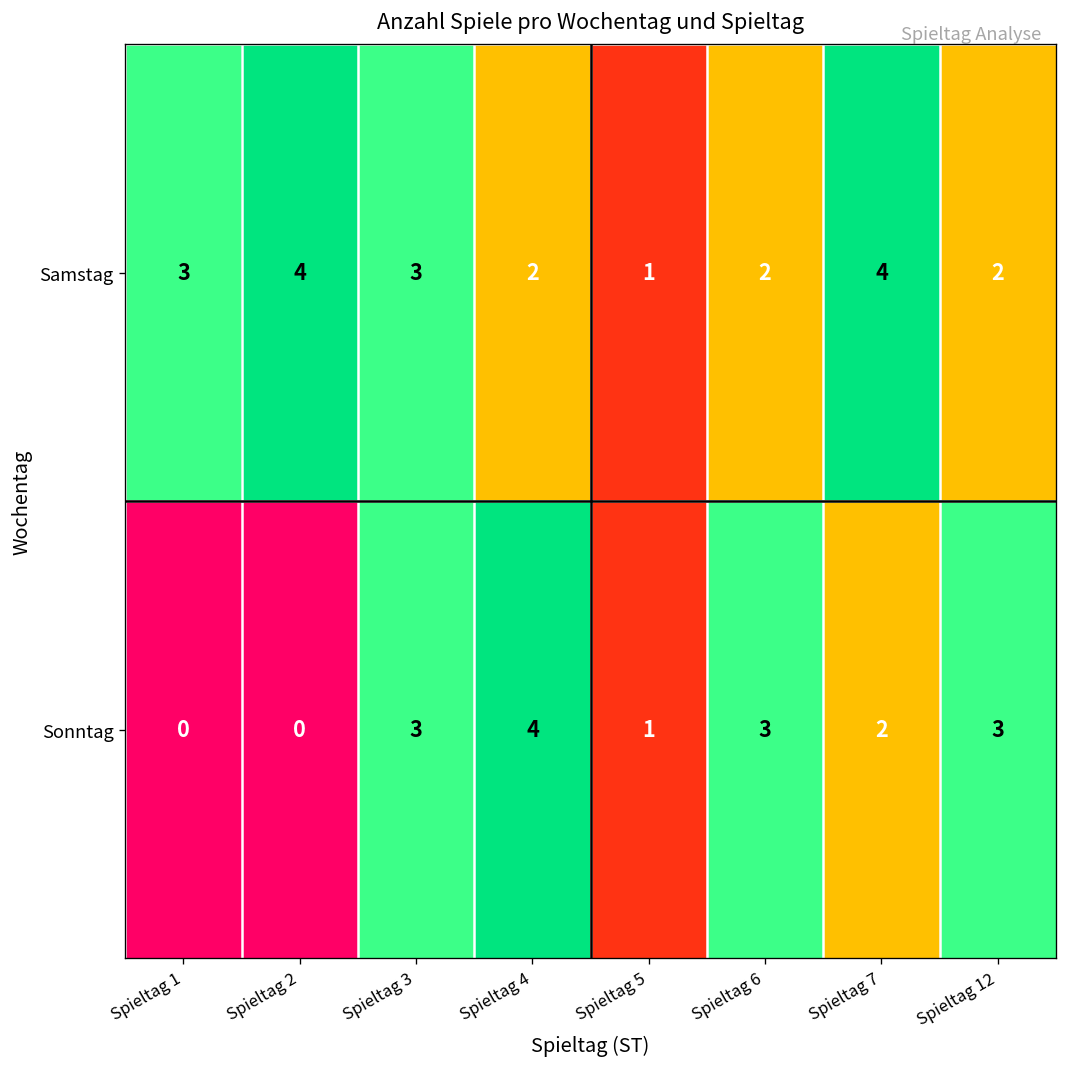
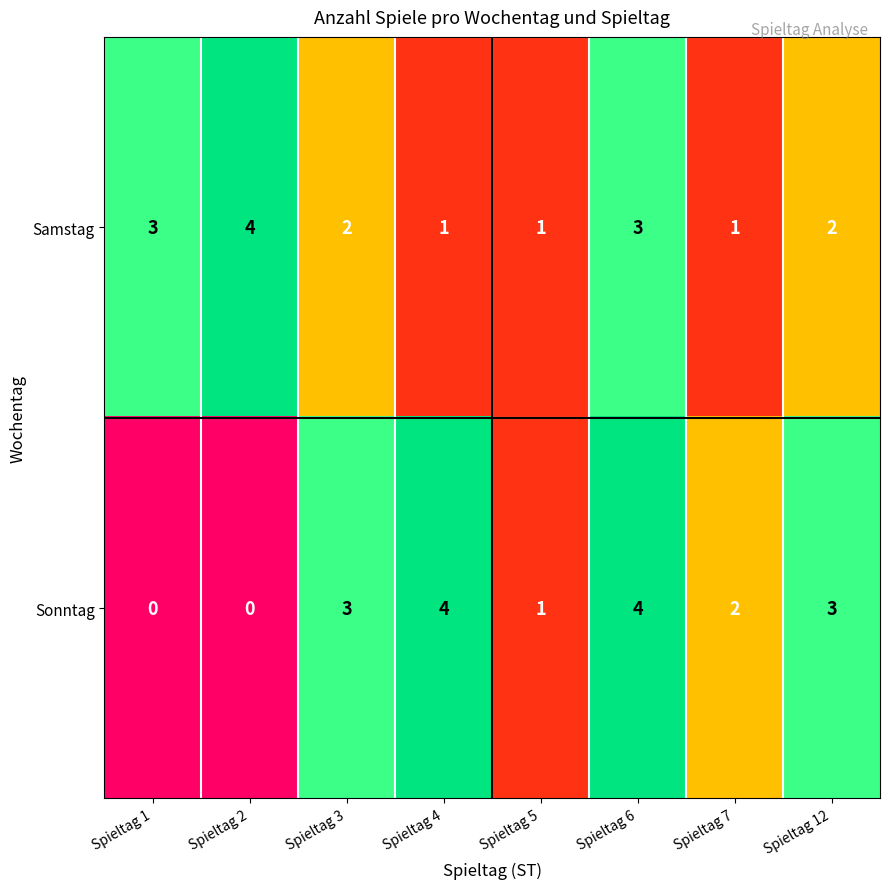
Samstag, Spieltag 3: 3 -> 2
Samstag, Spieltag 4: 2 -> 1
Samstag, Spieltag 6: 2 -> 3
Samstag, Spieltag 7: 4 -> 1
Sonntag, Spieltag 6: 3 -> 4
